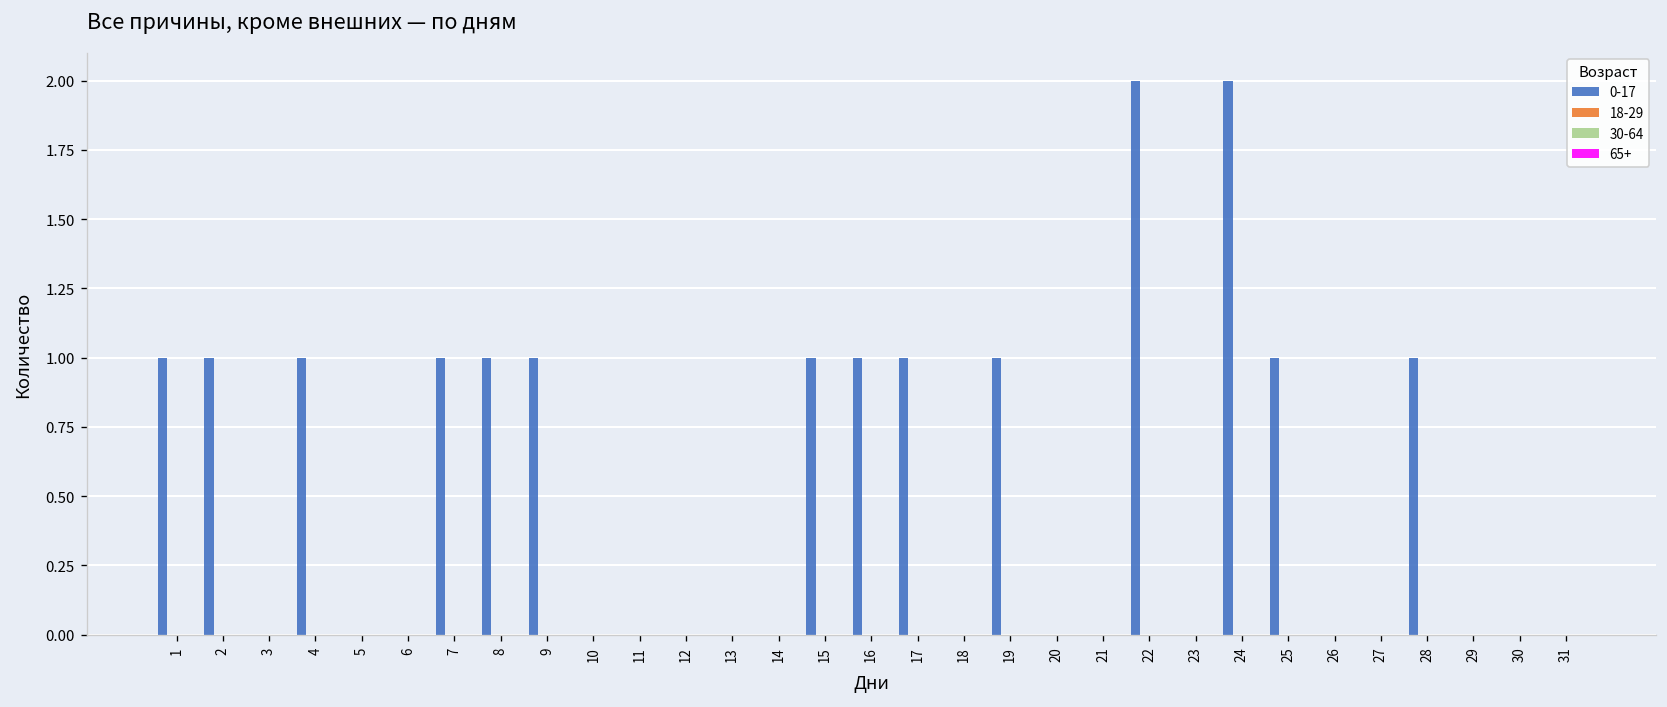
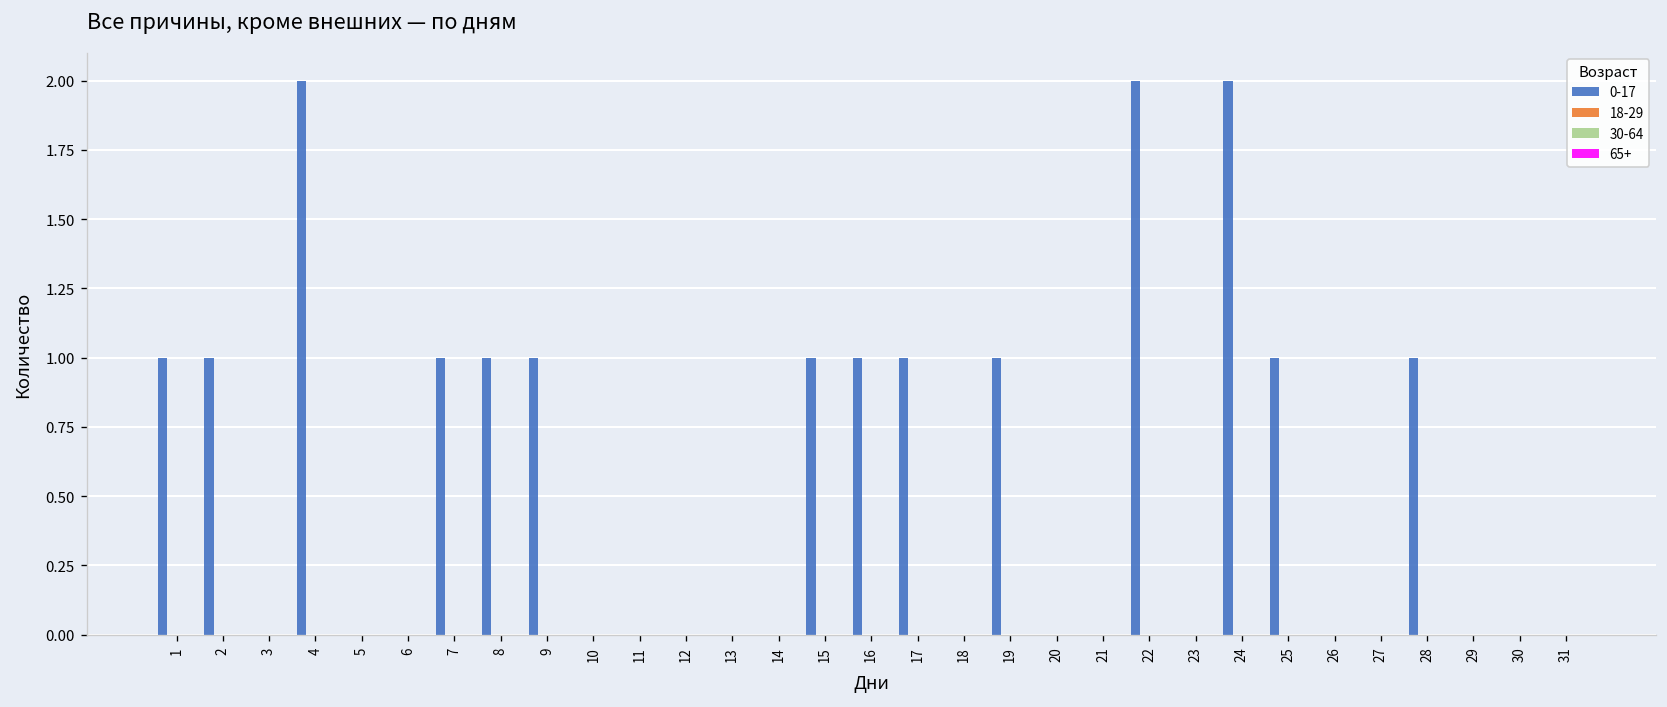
0-17, 4: 1 -> 2
